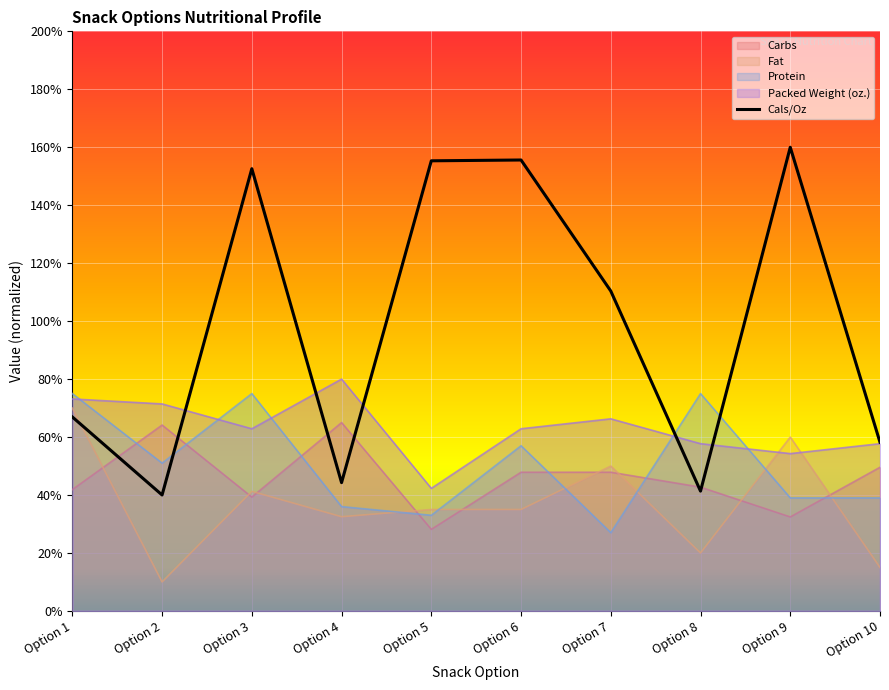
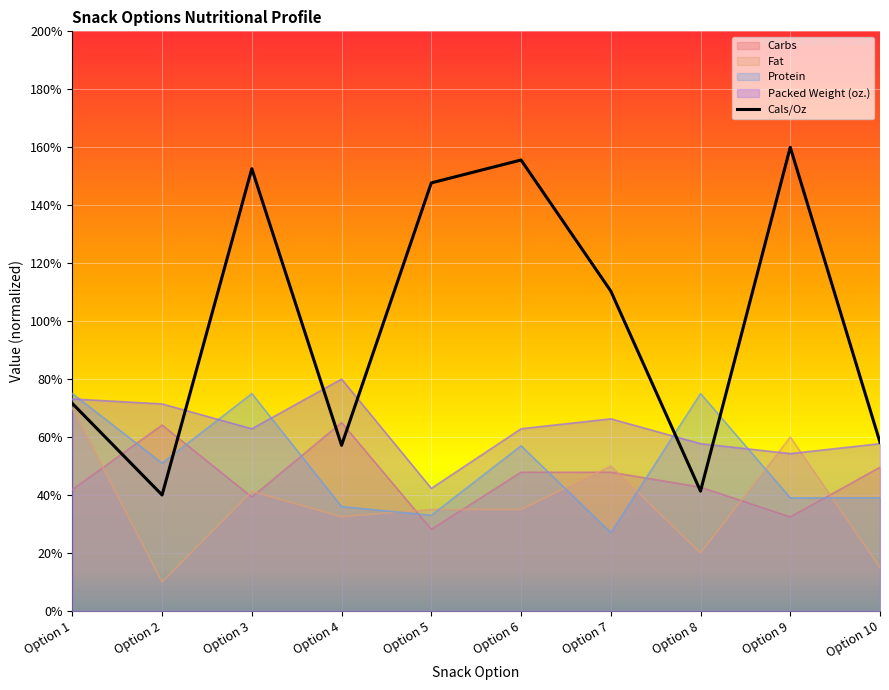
Cals/Oz, Option 1: 67% -> 72%
Cals/Oz, Option 4: 44% -> 57%
Cals/Oz, Option 5: 155% -> 148%
